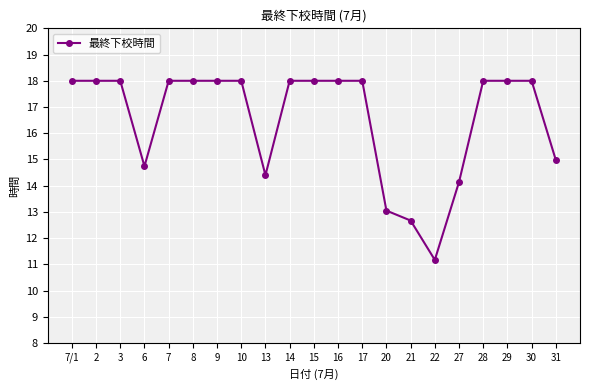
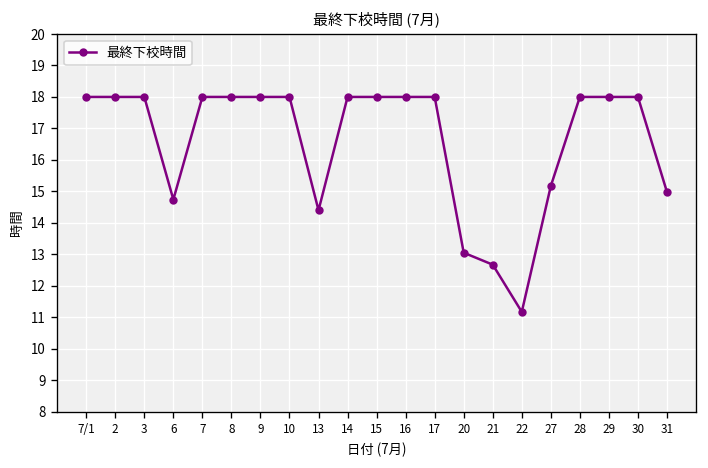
27: 14.1 -> 15.2
